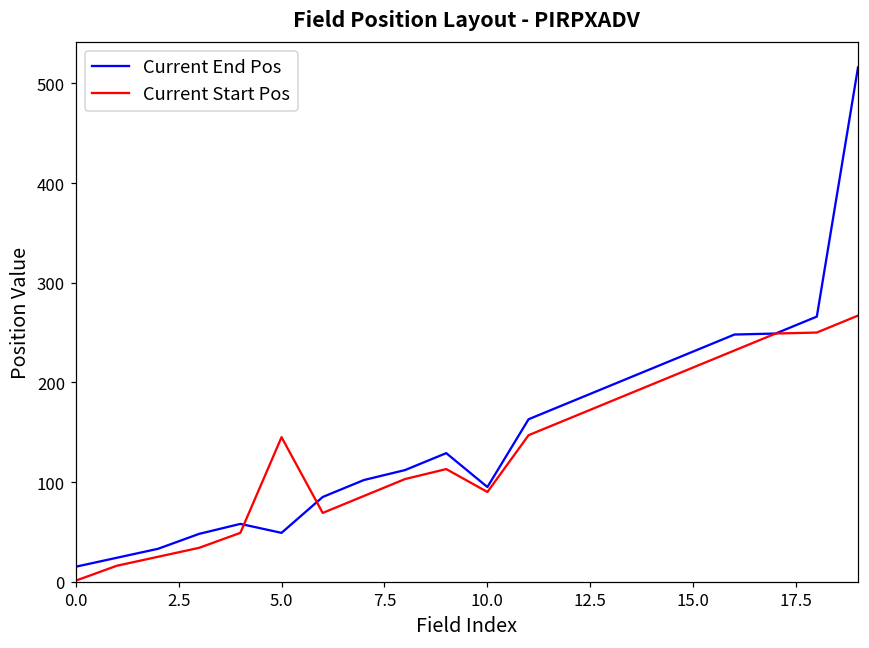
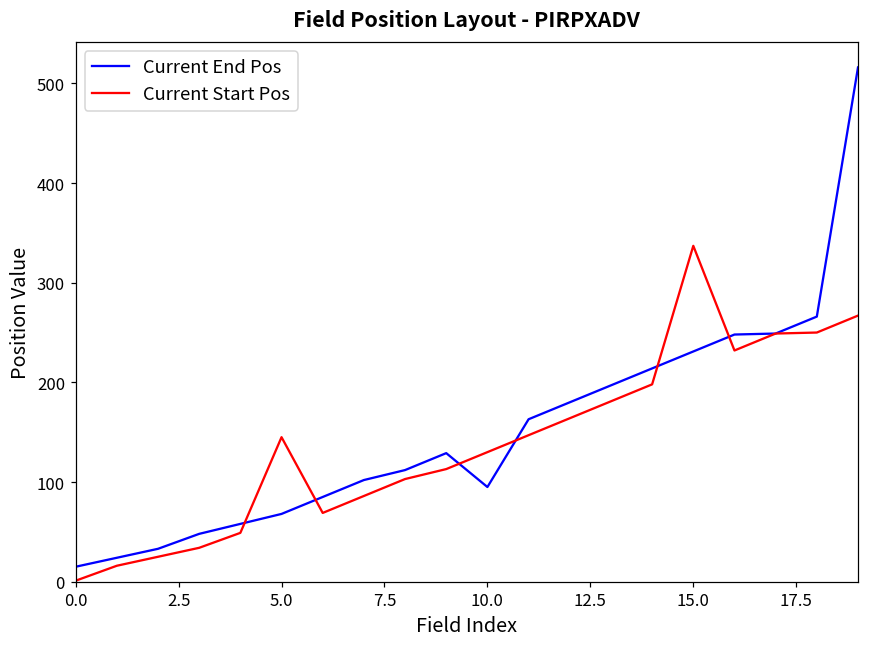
Current End Pos, 5.0: 50 -> 70
Current Start Pos, 10.0: 90 -> 130
Current Start Pos, 15.0: 220 -> 340
